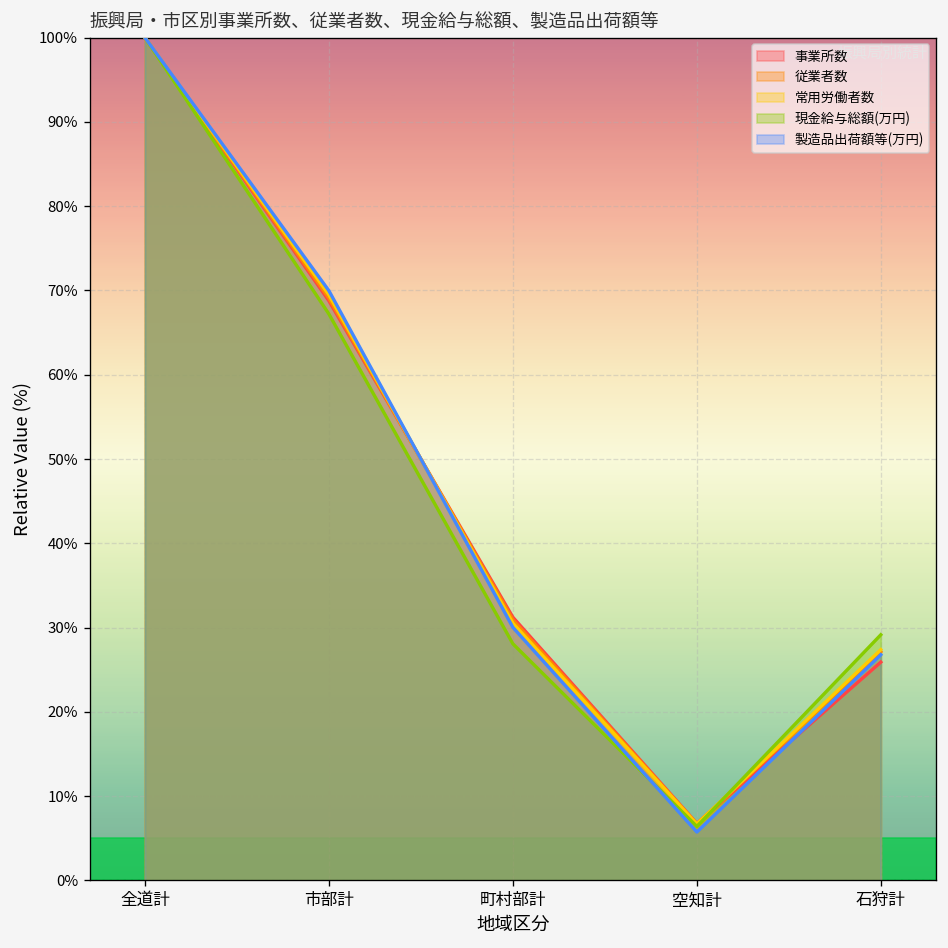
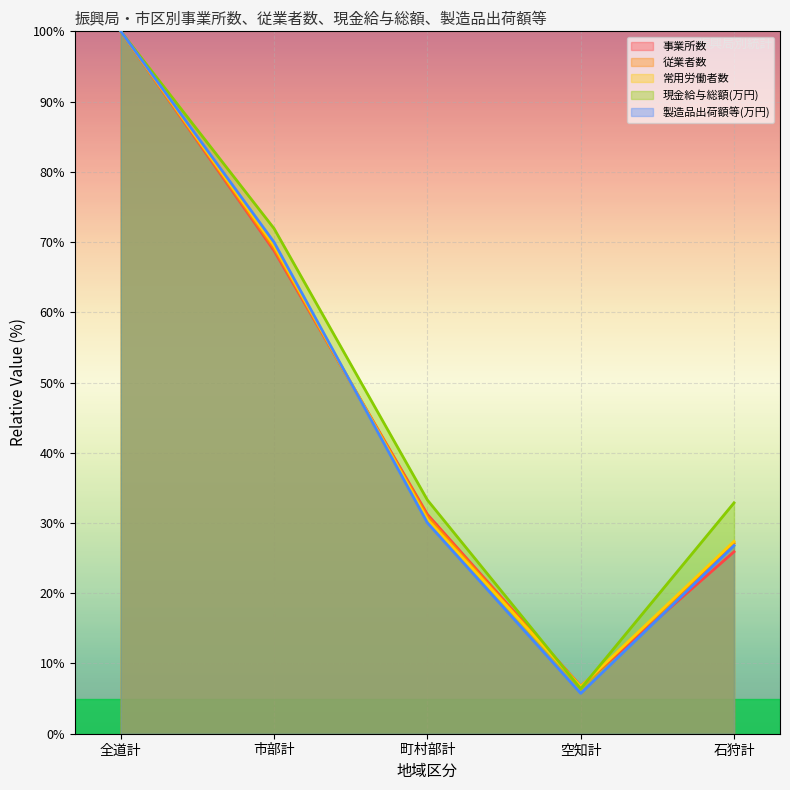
現金給与総額(万円), 市部計: 67% -> 72%
現金給与総額(万円), 町村部計: 28% -> 33%
現金給与総額(万円), 石狩計: 29% -> 33%
